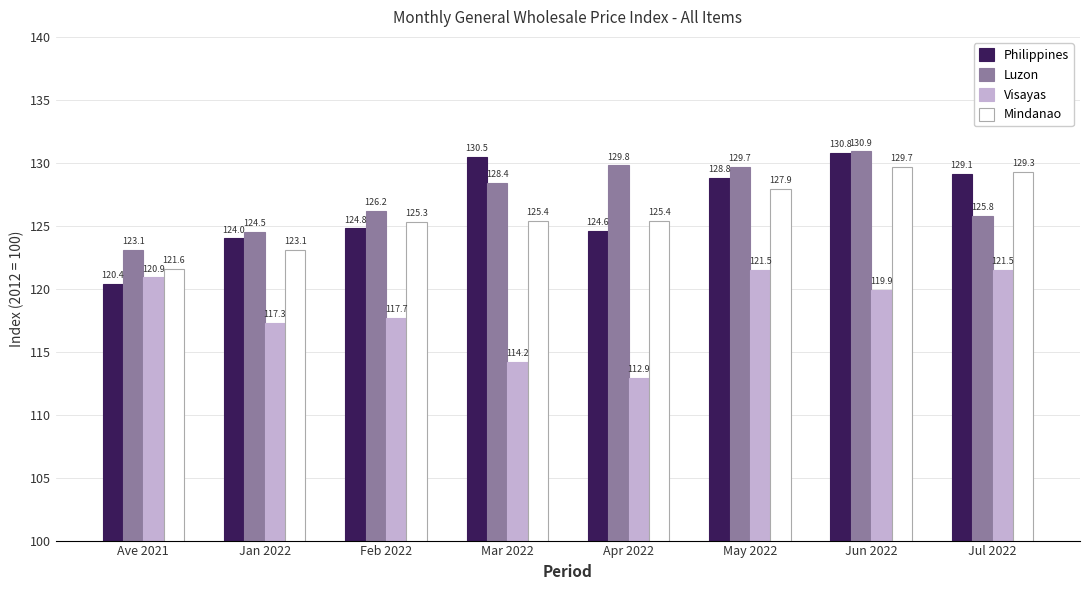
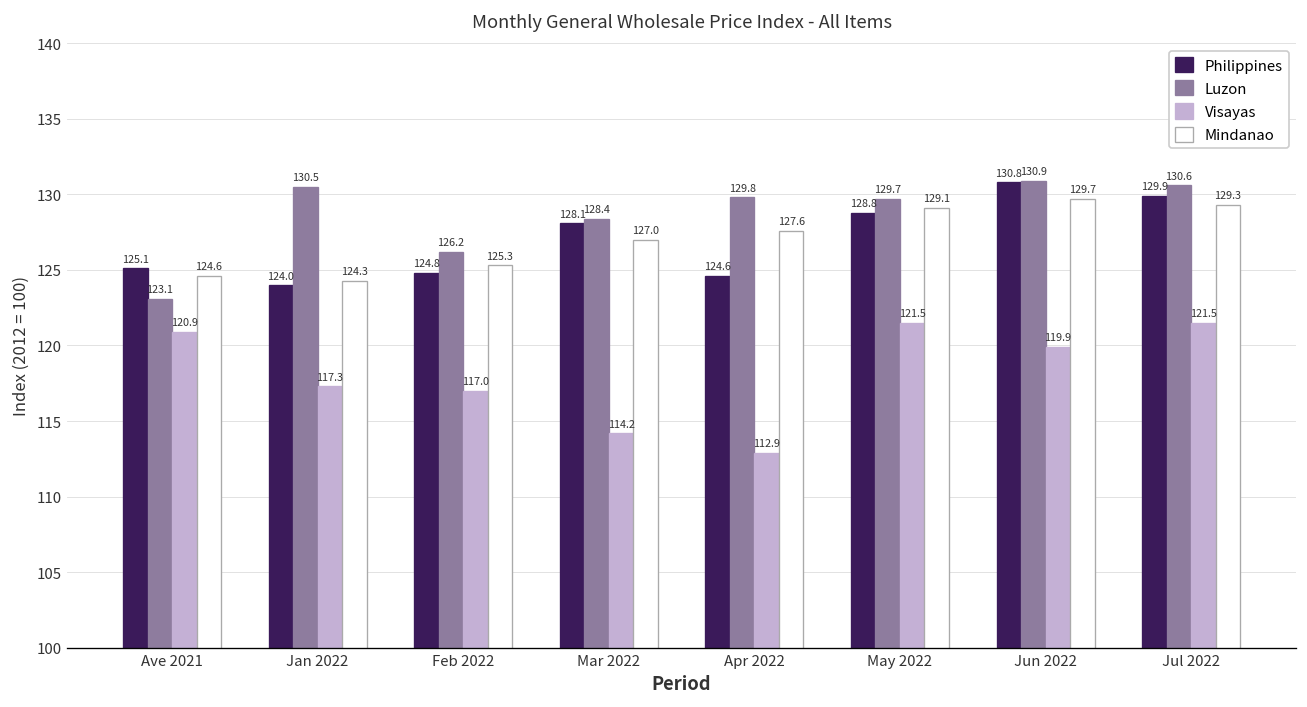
Philippines, Ave 2021: 120.4 -> 125.1
Mindanao, Ave 2021: 121.6 -> 124.6
Luzon, Jan 2022: 124.5 -> 130.5
Mindanao, Jan 2022: 123.1 -> 124.3
Visayas, Feb 2022: 117.7 -> 117.0
Philippines, Mar 2022: 130.5 -> 128.1
Mindanao, Mar 2022: 125.4 -> 127.0
Mindanao, Apr 2022: 125.4 -> 127.6
Mindanao, May 2022: 127.9 -> 129.1
Philippines, Jul 2022: 129.1 -> 129.9
Luzon, Jul 2022: 125.8 -> 130.6
